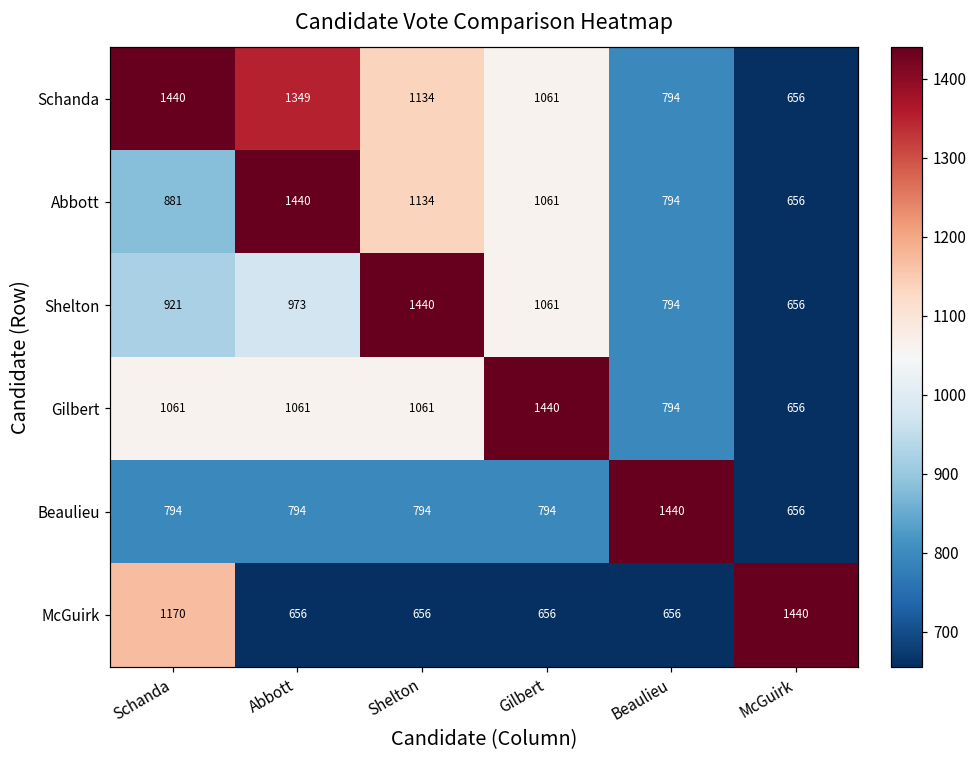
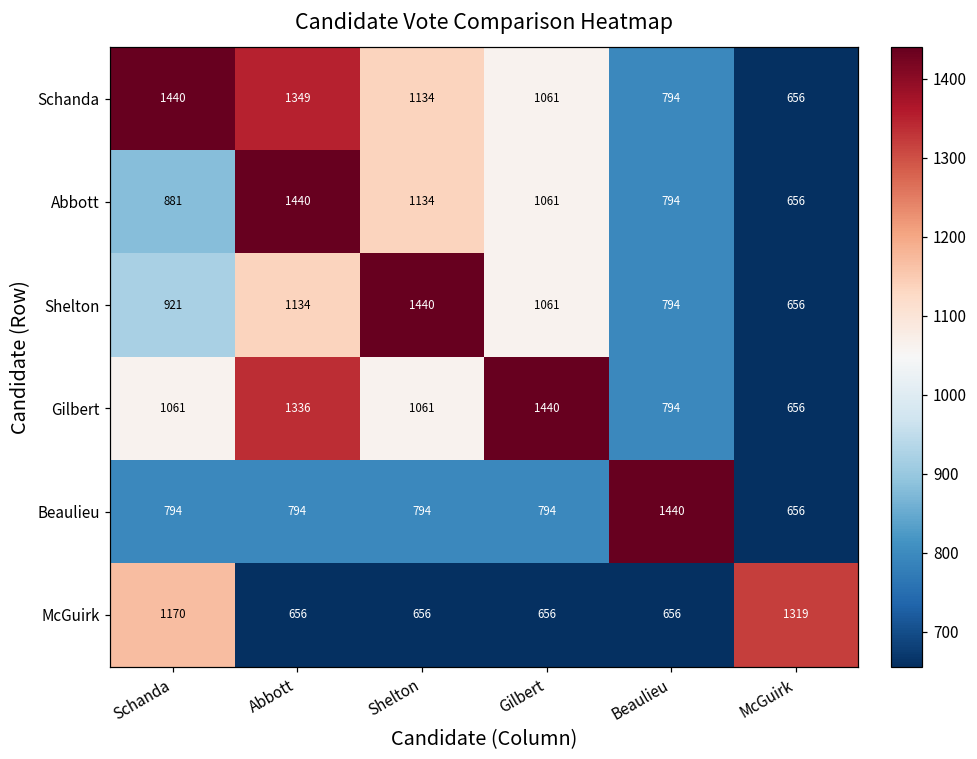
Shelton, Abbott: 973 -> 1134
Gilbert, Abbott: 1061 -> 1336
McGuirk, McGuirk: 1440 -> 1319
